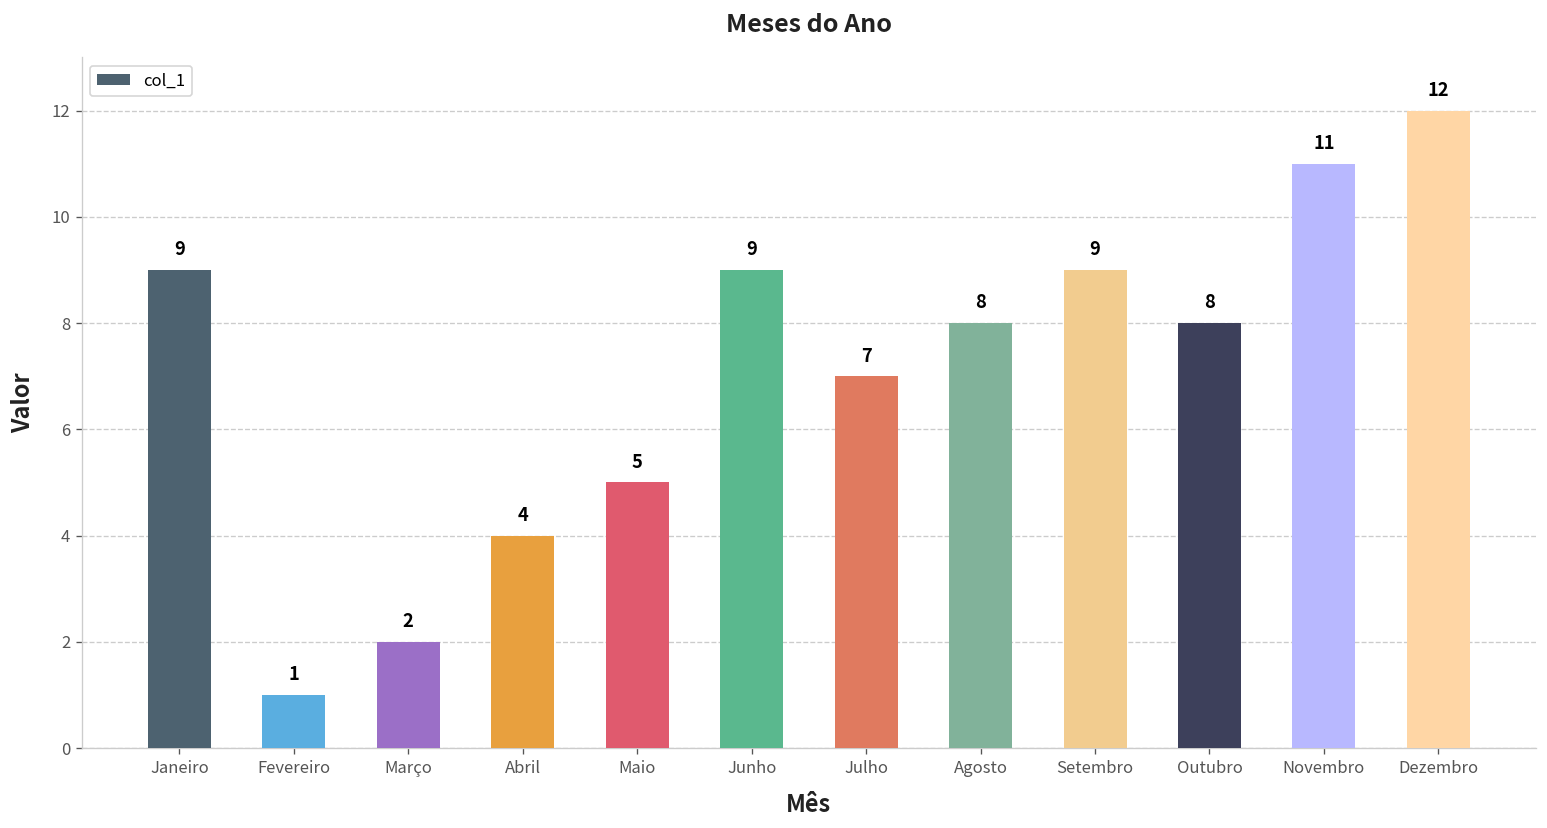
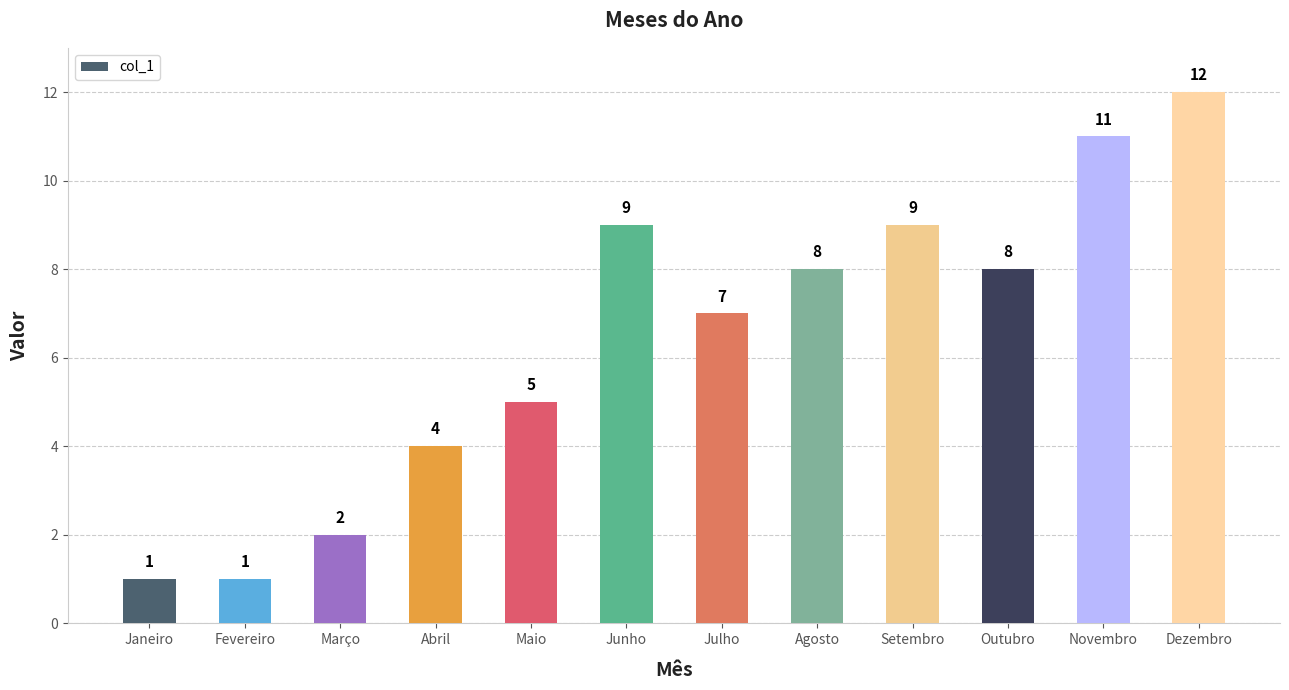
Janeiro: 9 -> 1
